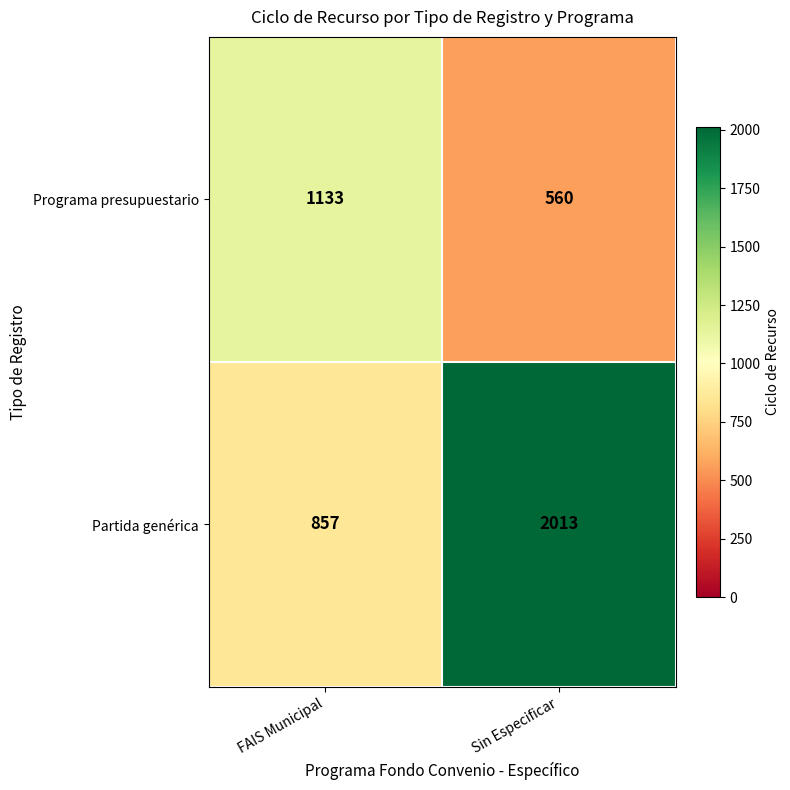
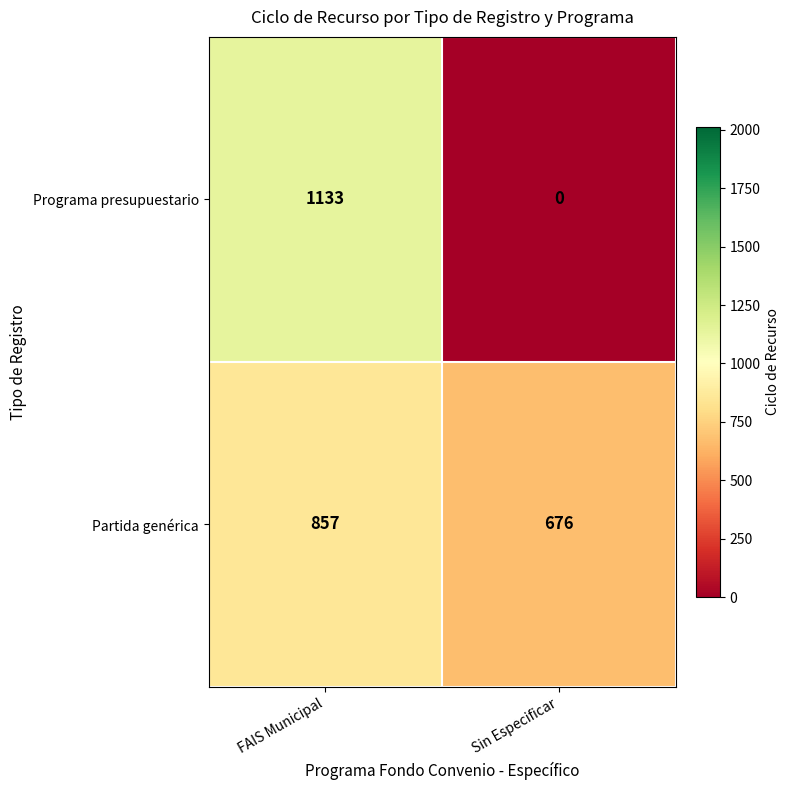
Programa presupuestario, Sin Especificar: 560 -> 0
Partida genérica, Sin Especificar: 2013 -> 676
